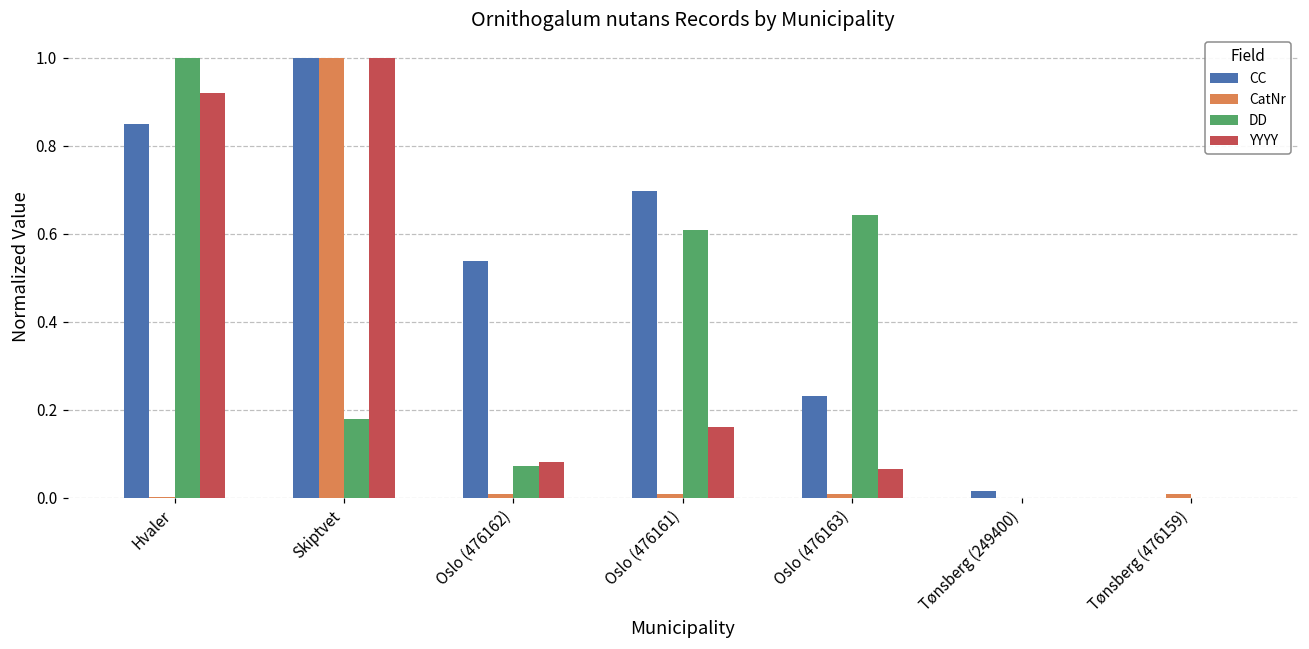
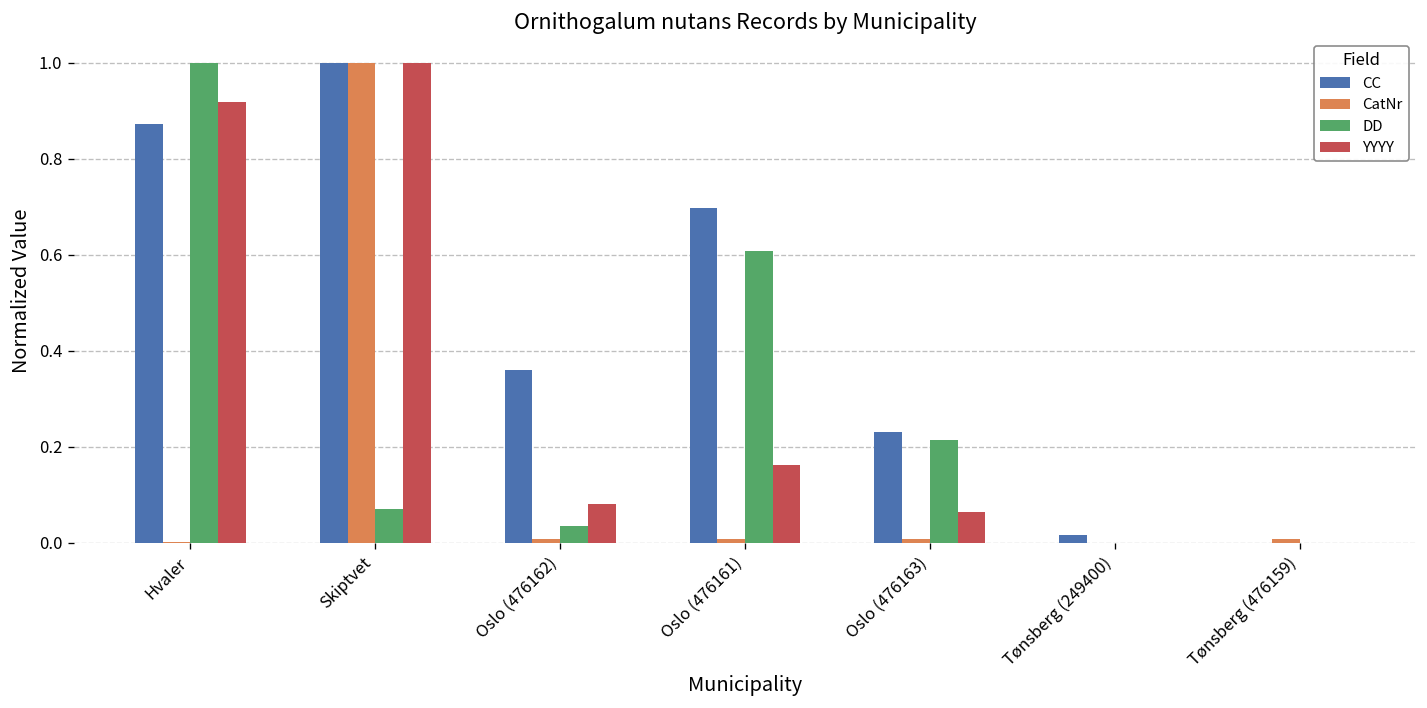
CC, Hvaler: 0.85 -> 0.87
DD, Skiptvet: 0.18 -> 0.07
CC, Oslo (476162): 0.54 -> 0.36
DD, Oslo (476162): 0.07 -> 0.04
DD, Oslo (476163): 0.64 -> 0.21
